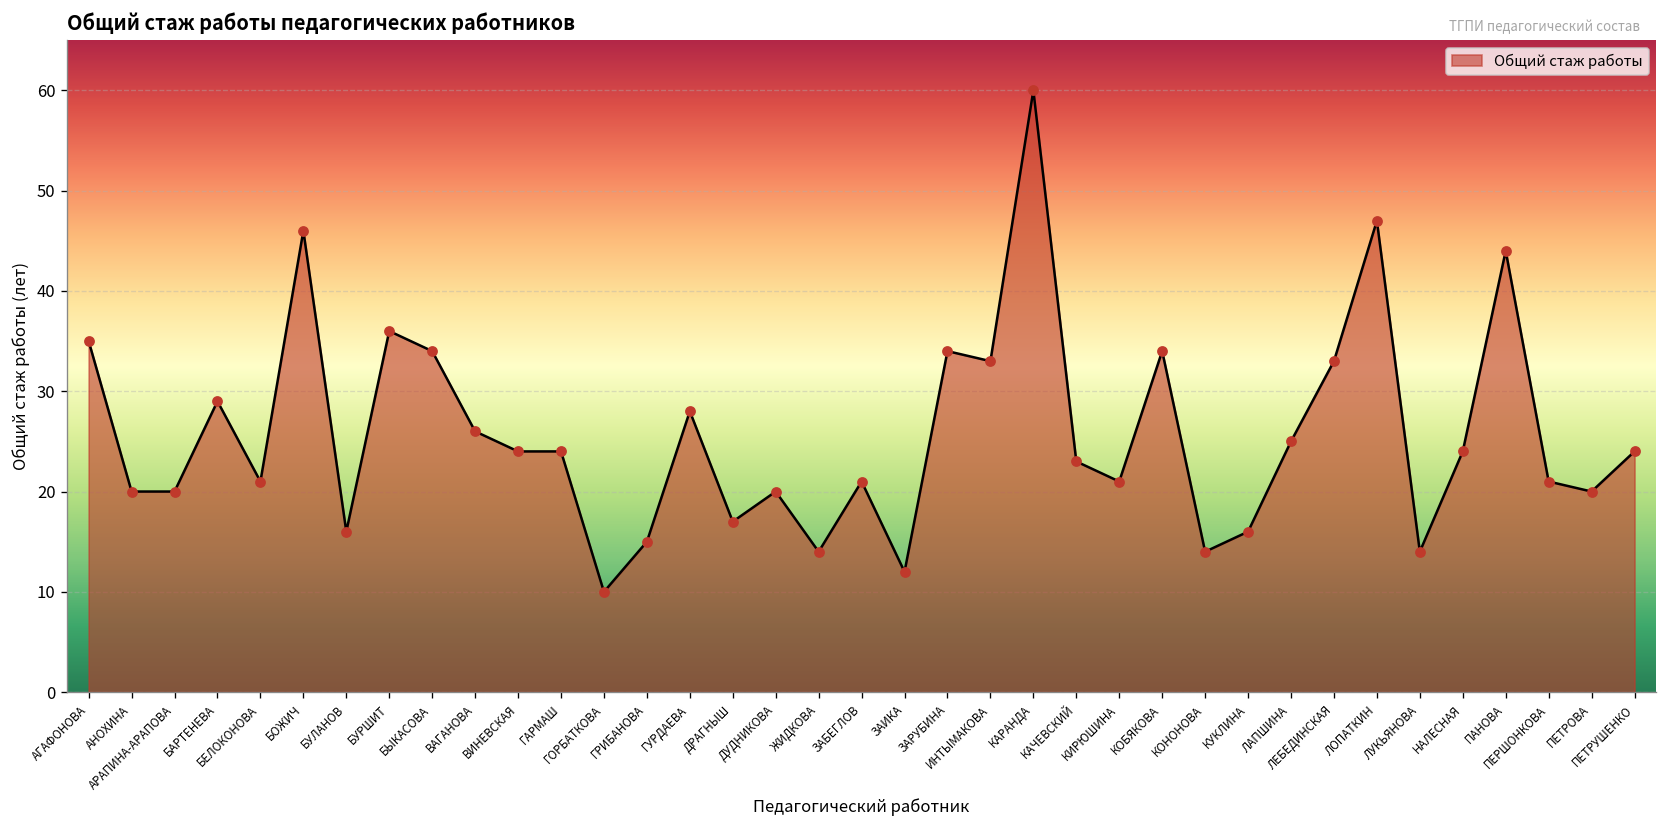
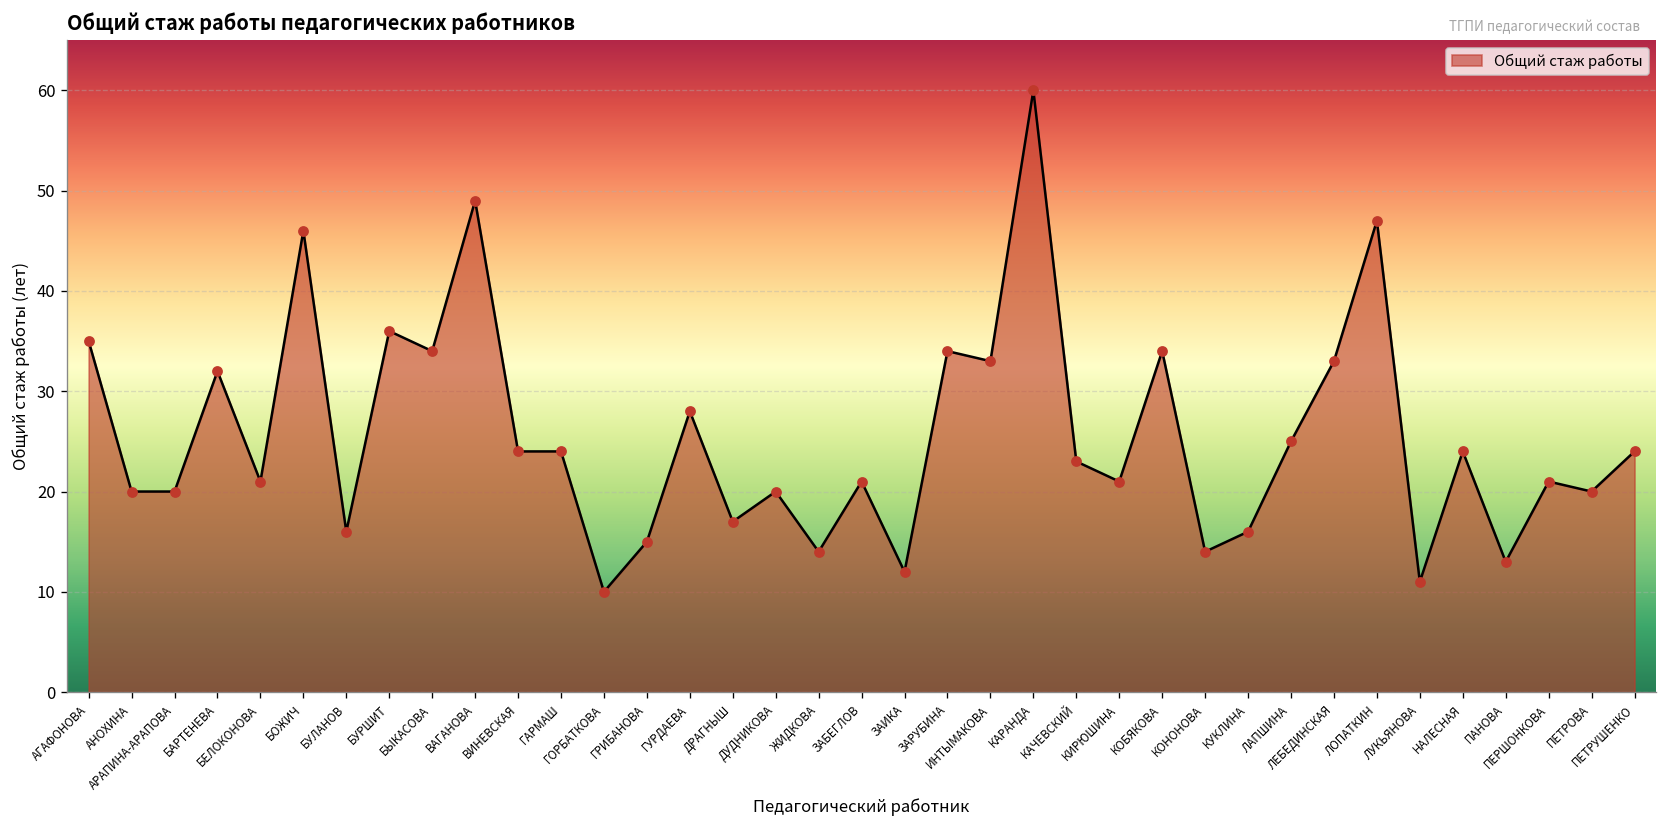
БАРТЕНЕВА: 29 -> 32
ВАГАНОВА: 26 -> 49
ЛУКЬЯНОВА: 14 -> 11
ПАНОВА: 44 -> 13
